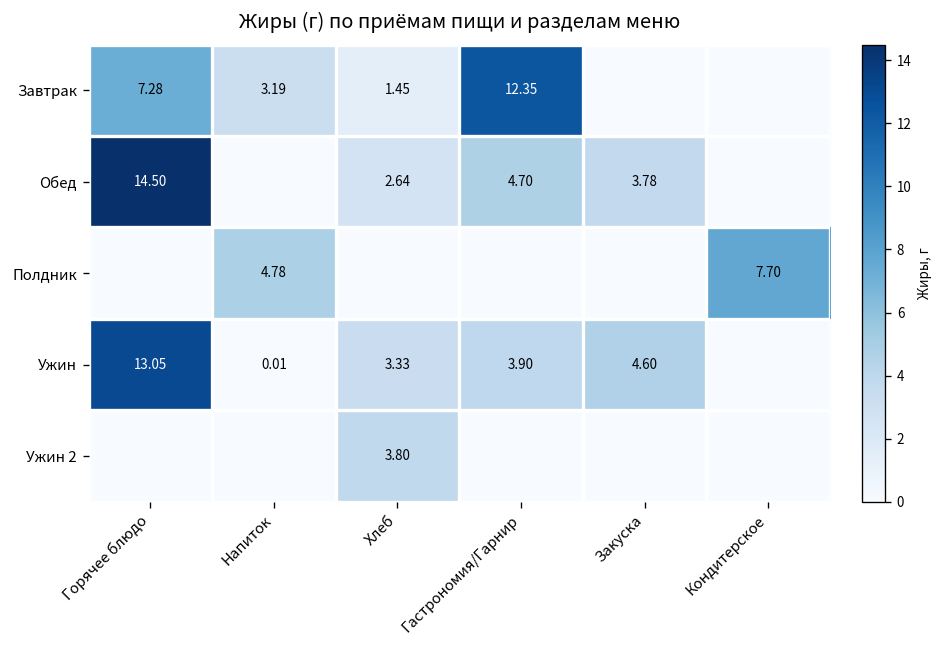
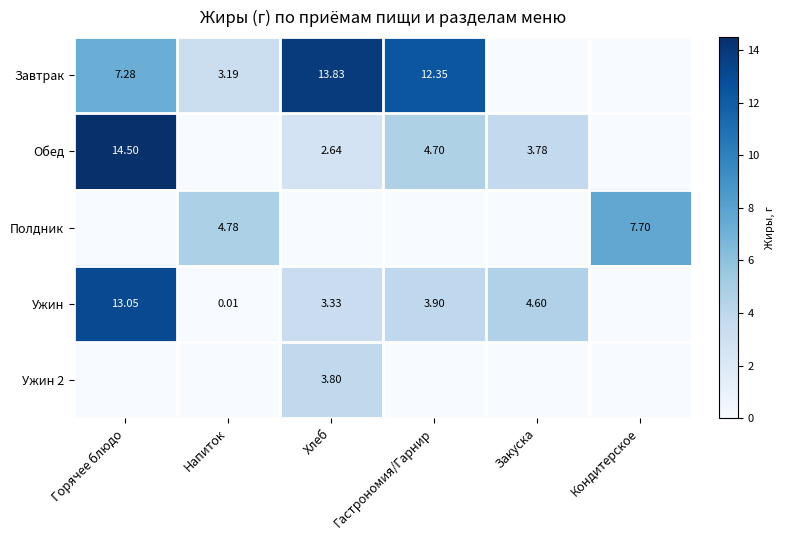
Завтрак, Хлеб: 1.45 -> 13.83
